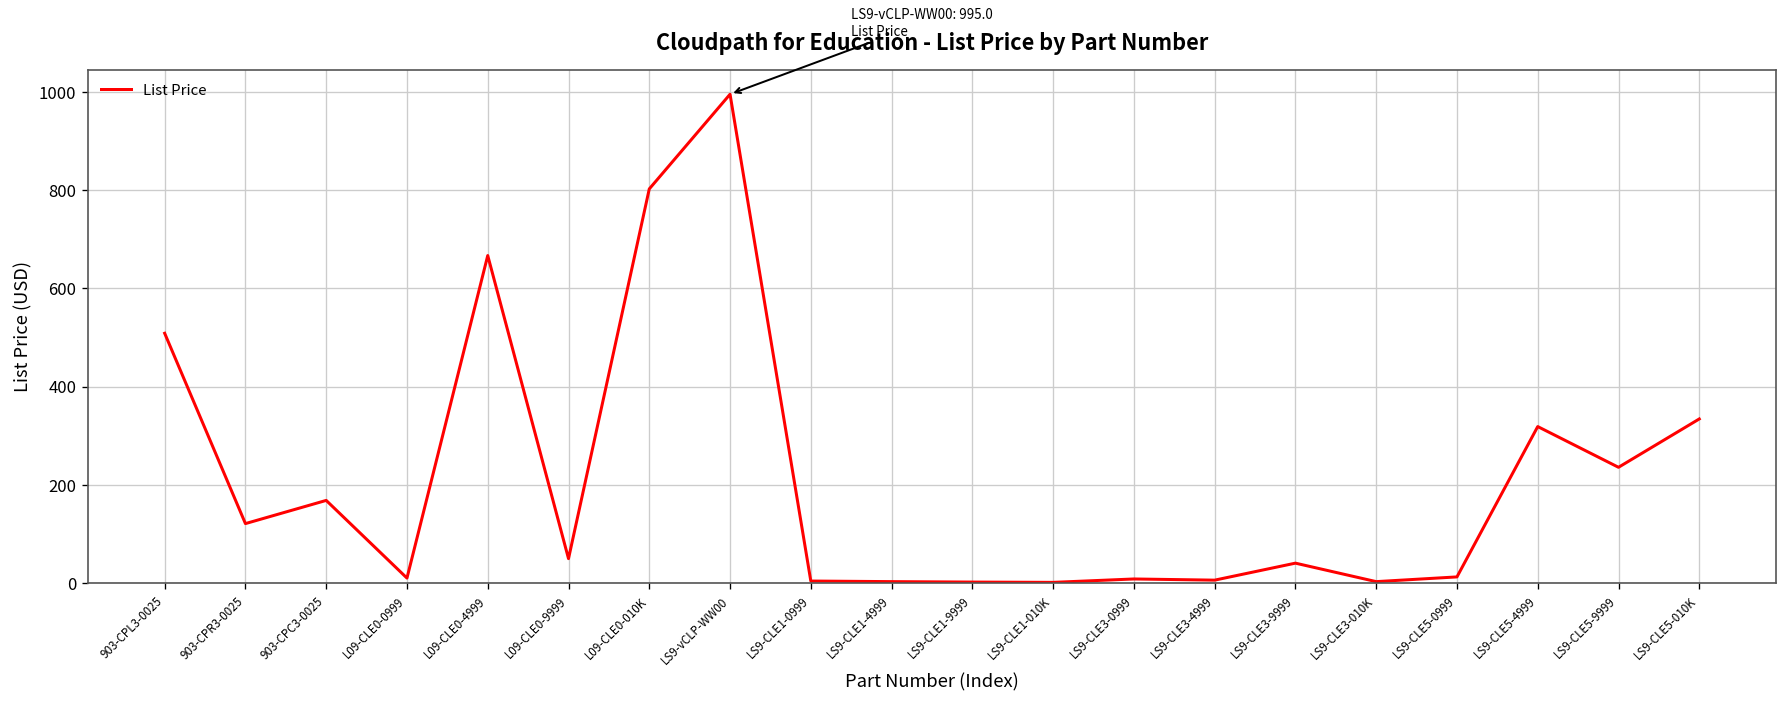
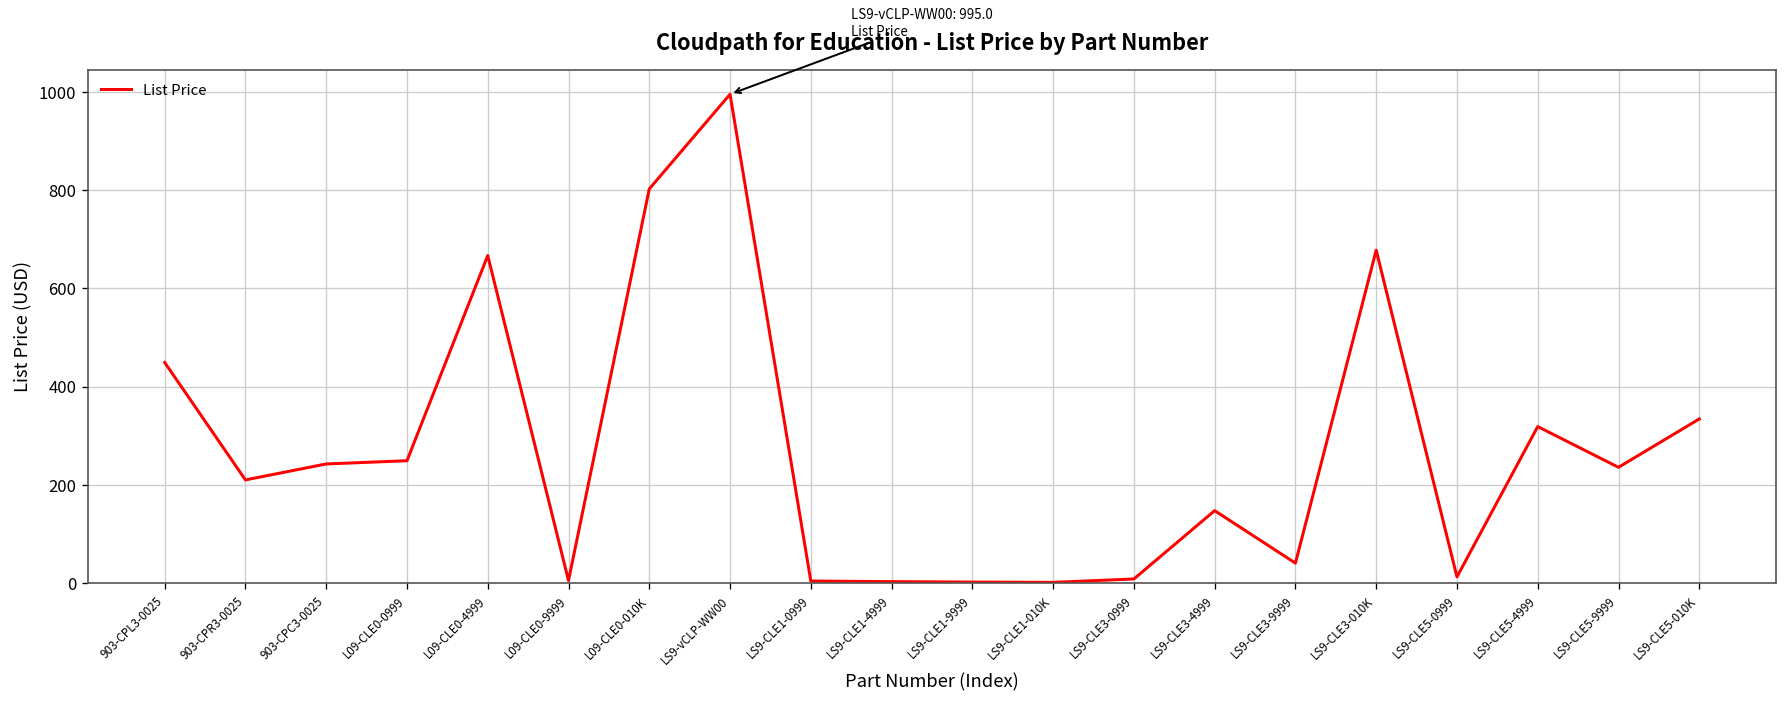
903-CPL3-0025: 510 -> 450
903-CPR3-0025: 120 -> 210
903-CPC3-0025: 170 -> 240
L09-CLE0-0999: 10 -> 250
L09-CLE0-9999: 50 -> 10
LS9-CLE3-4999: 10 -> 150
LS9-CLE3-010K: 0 -> 680
